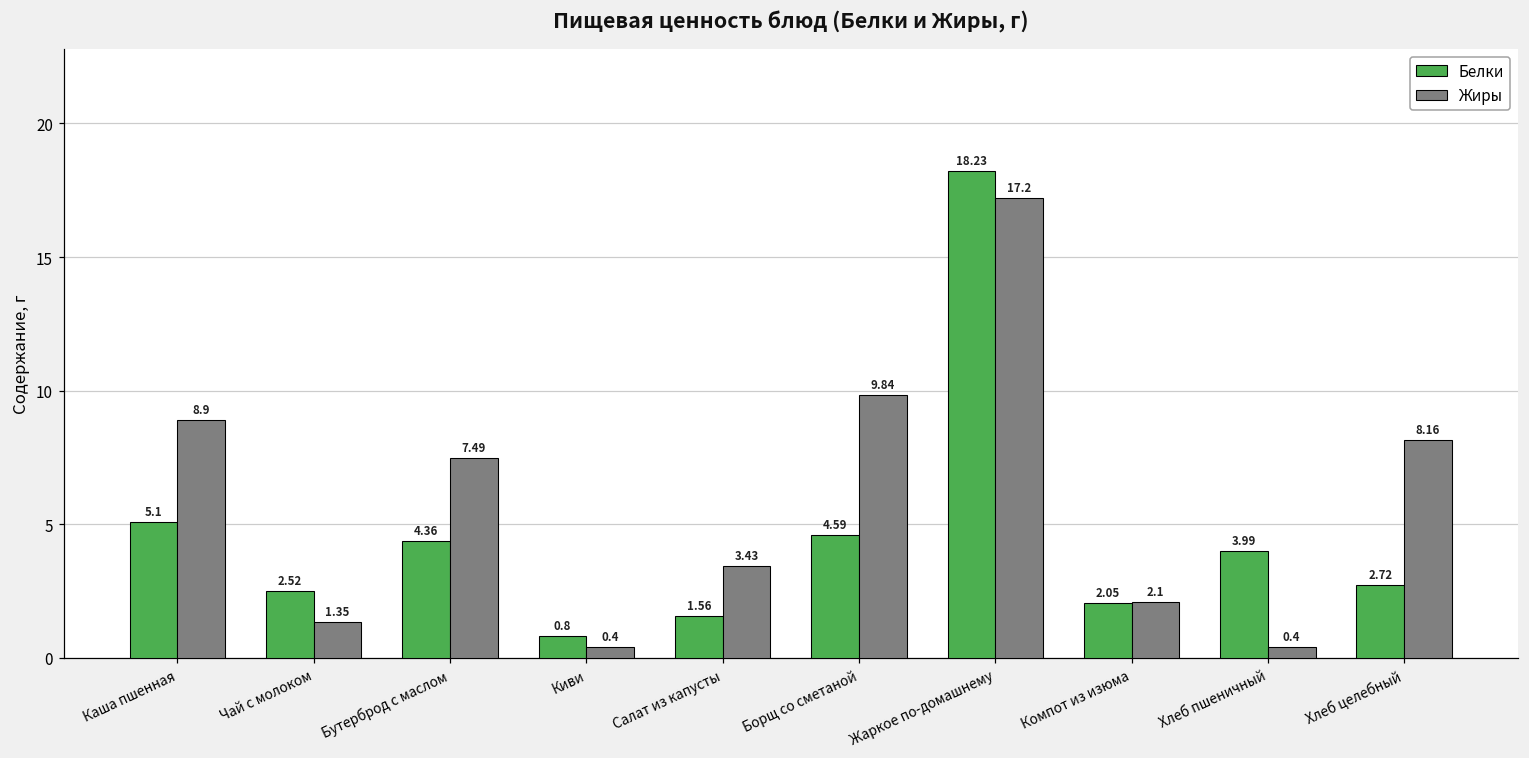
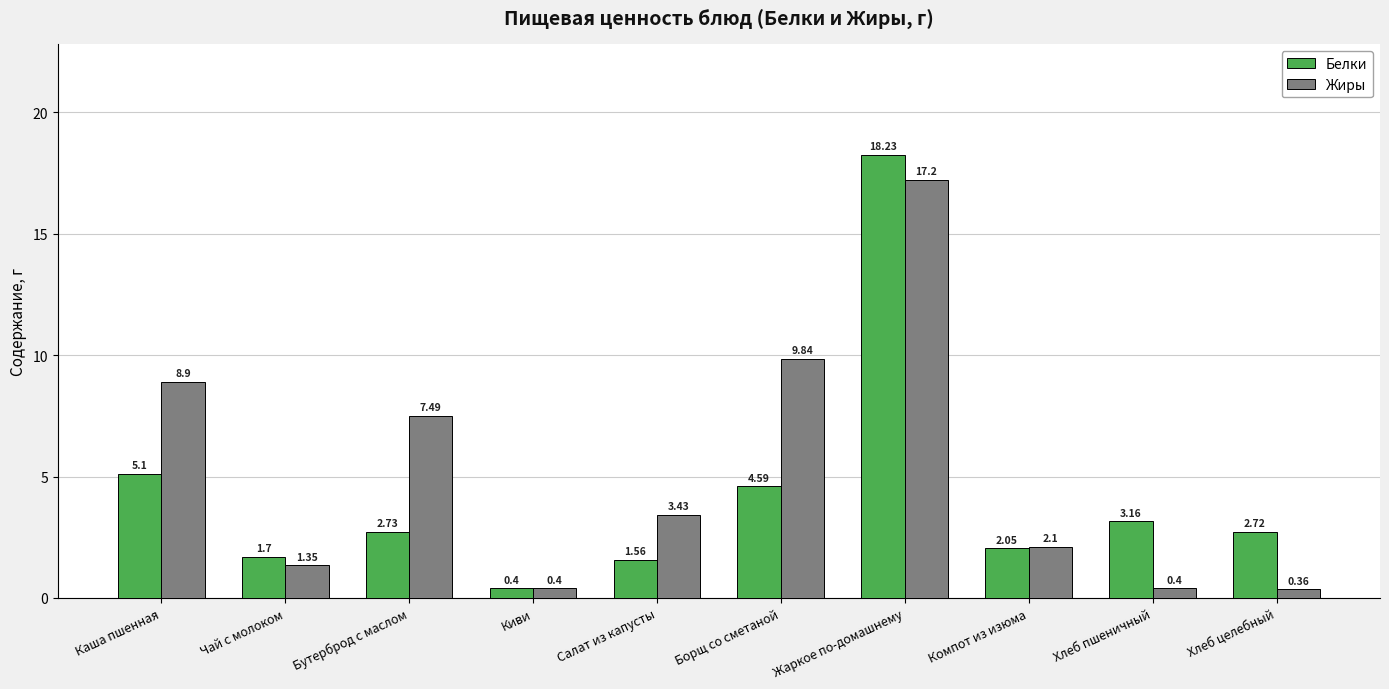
Белки, Чай с молоком: 2.52 -> 1.7
Белки, Бутерброд с маслом: 4.36 -> 2.73
Белки, Киви: 0.8 -> 0.4
Белки, Хлеб пшеничный: 3.99 -> 3.16
Жиры, Хлеб целебный: 8.16 -> 0.36
